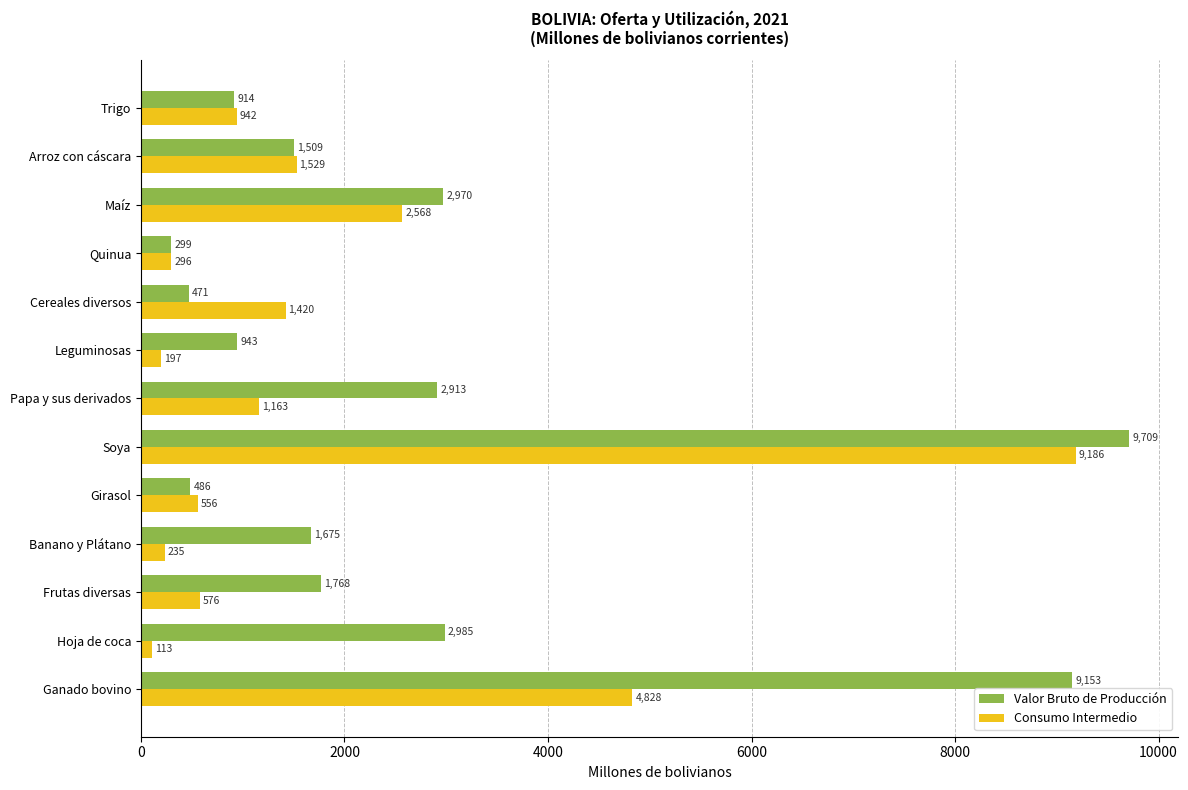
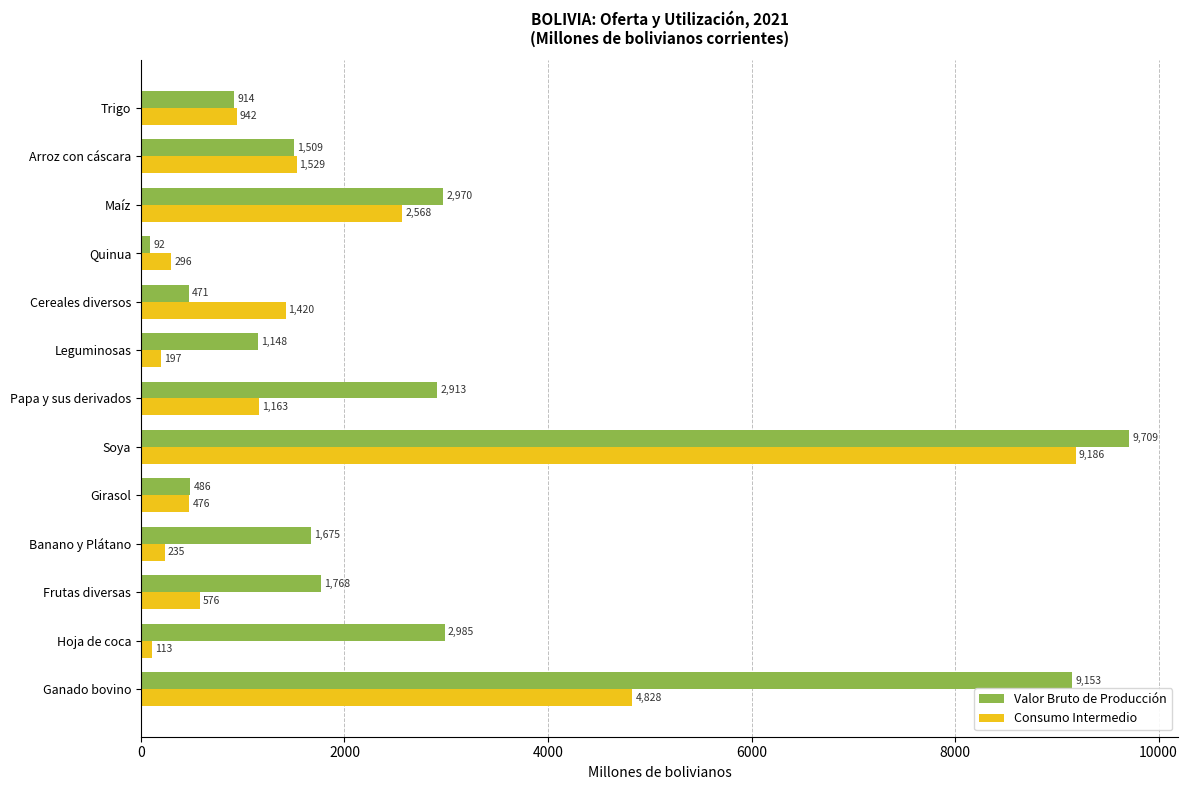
Valor Bruto de Producción, Quinua: 299 -> 92
Valor Bruto de Producción, Leguminosas: 943 -> 1,148
Consumo Intermedio, Girasol: 556 -> 476
